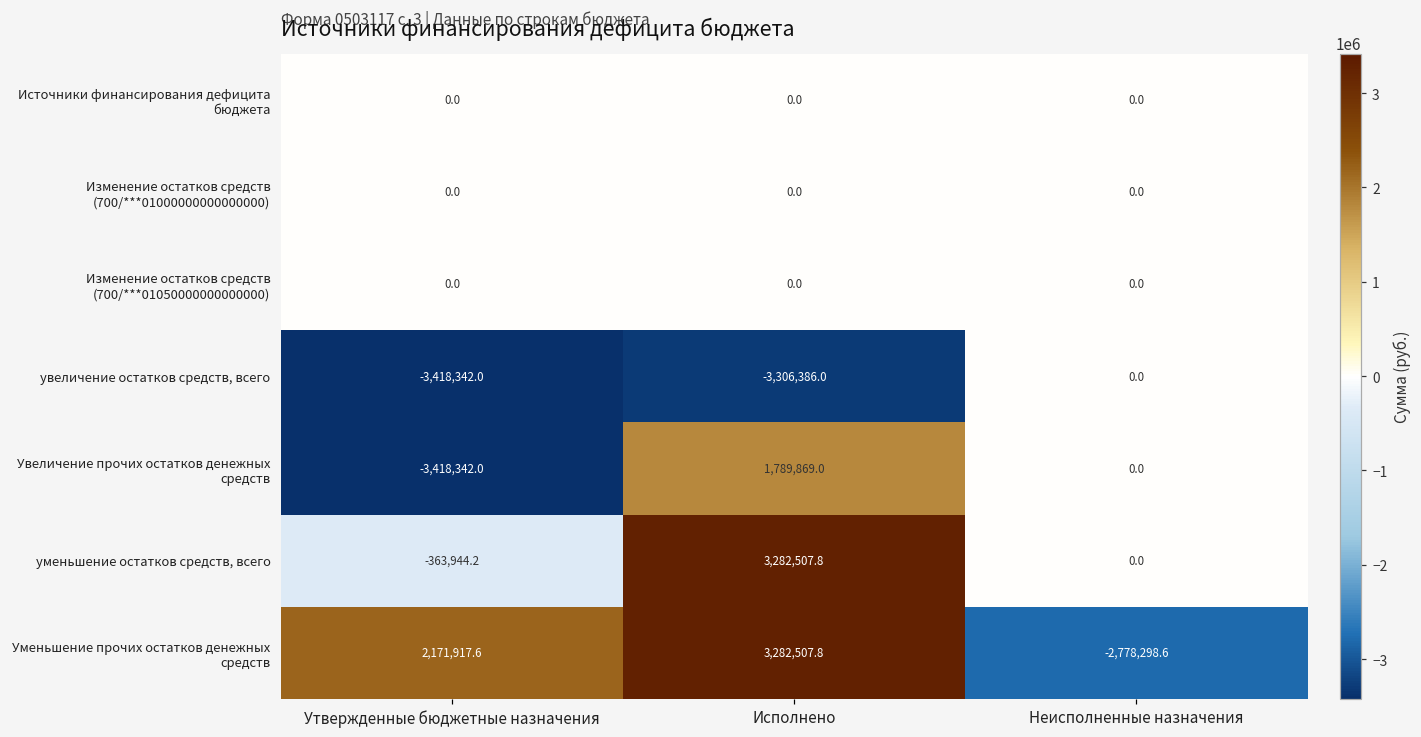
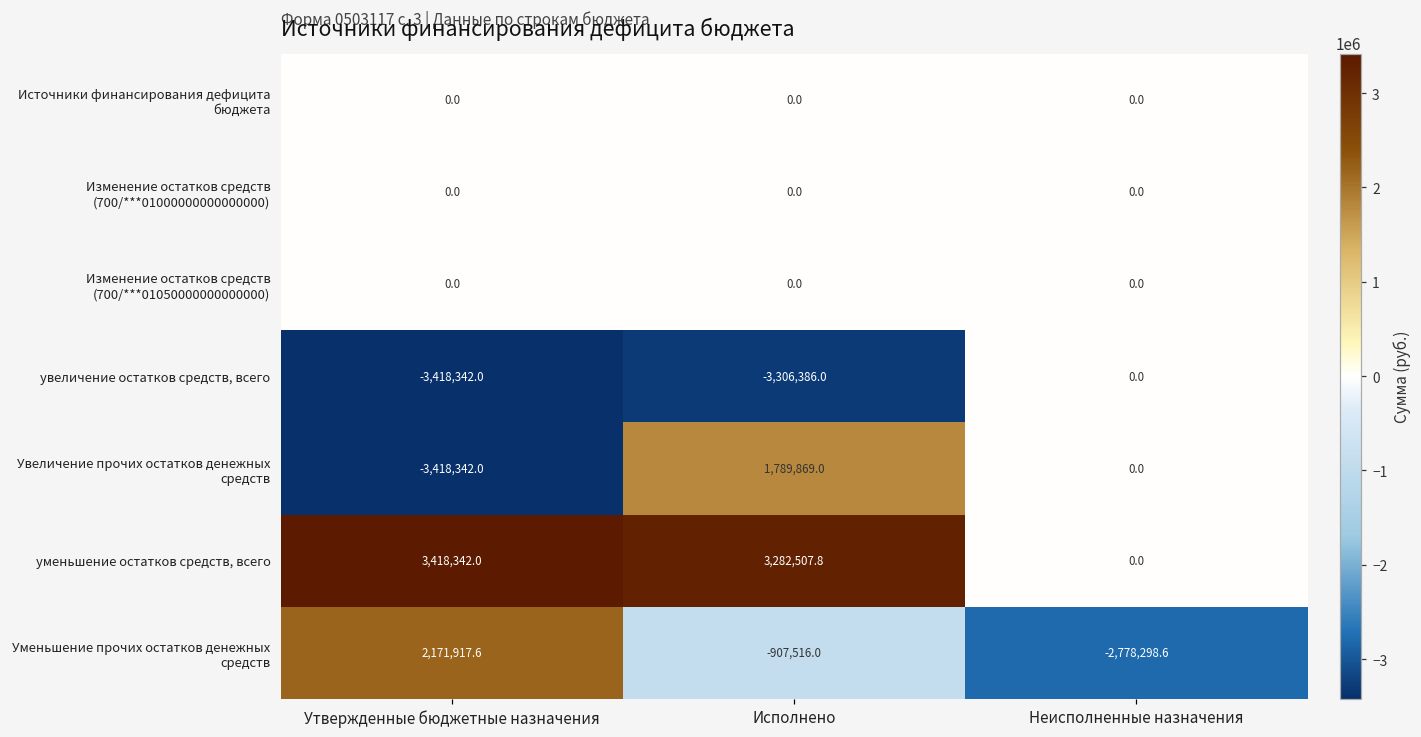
уменьшение остатков средств, всего, Утвержденные бюджетные назначения: -363,944.2 -> 3,418,342.0
Уменьшение прочих остатков денежных средств, Исполнено: 3,282,507.8 -> -907,516.0
